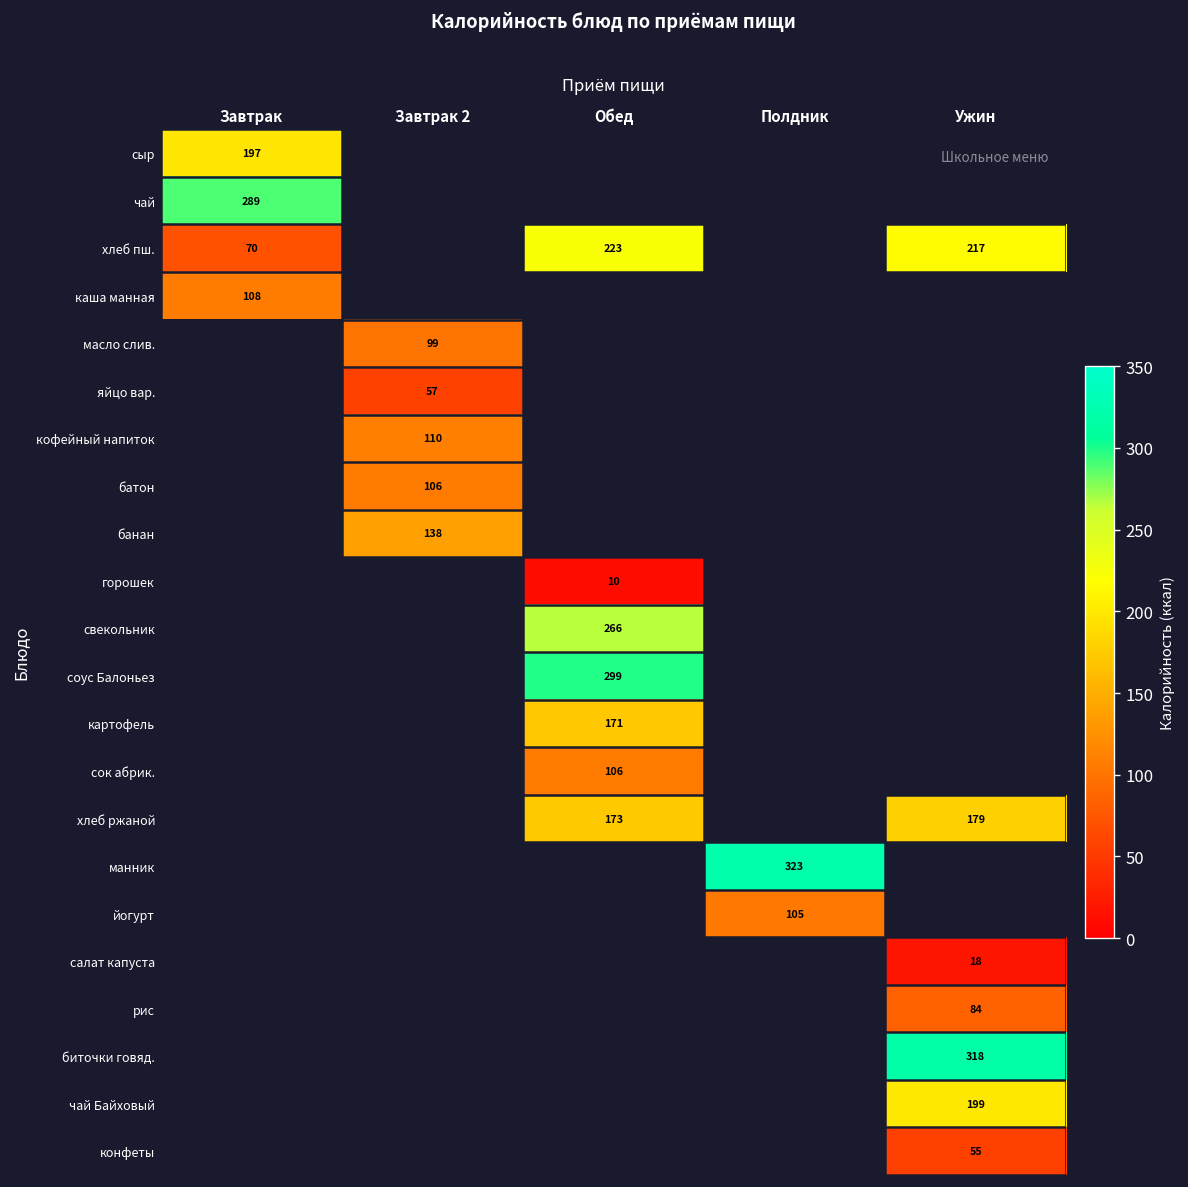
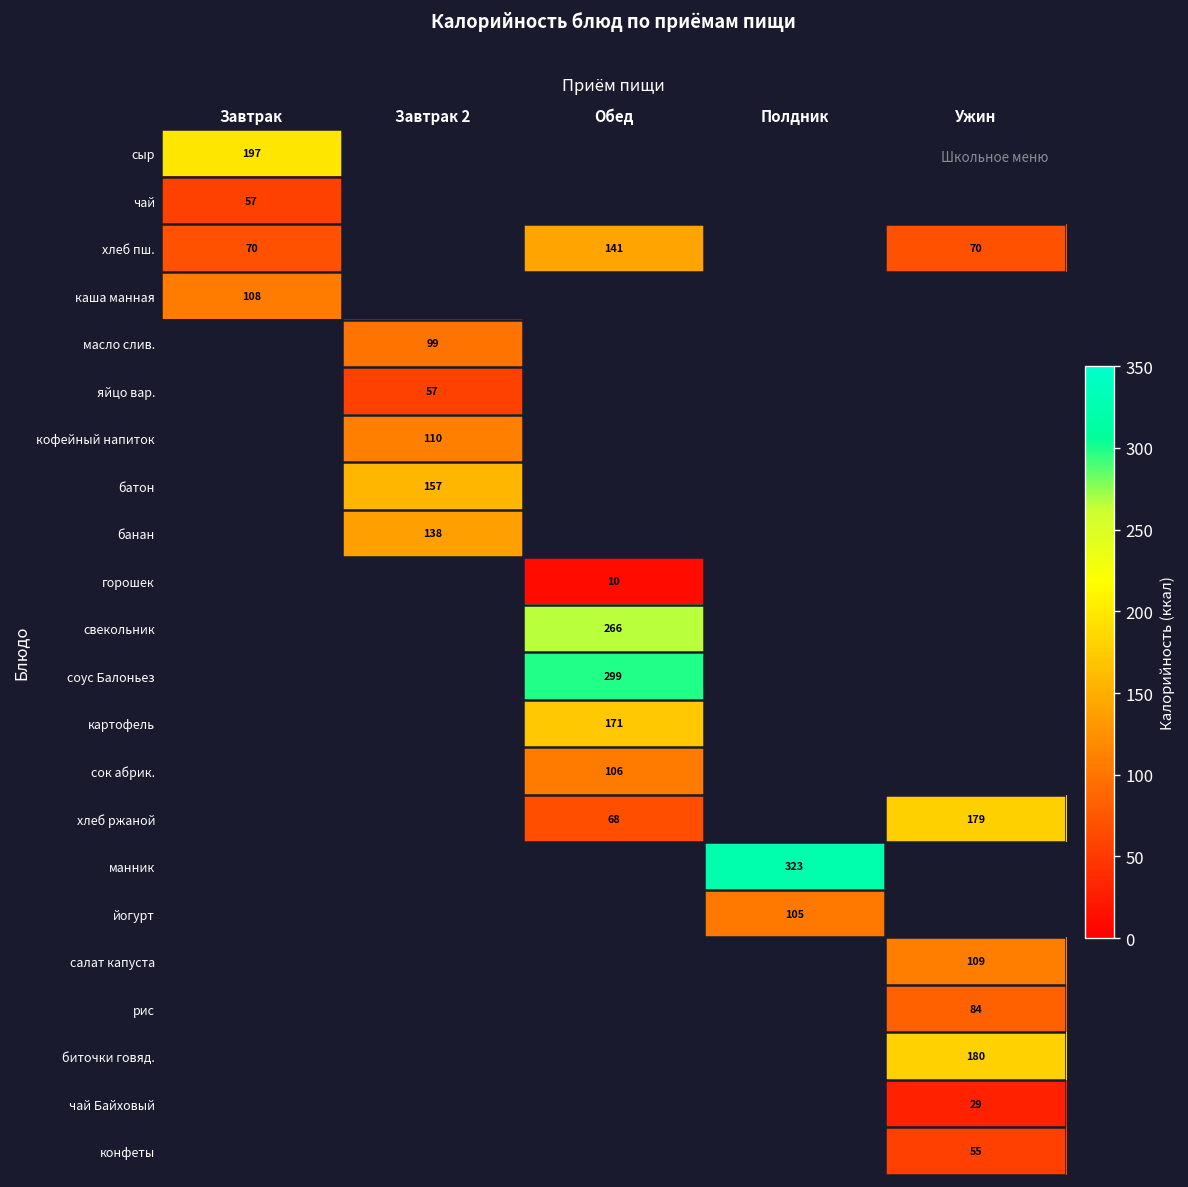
чай, Завтрак: 289 -> 57
хлеб пш., Обед: 223 -> 141
хлеб пш., Ужин: 217 -> 70
батон, Завтрак 2: 106 -> 157
хлеб ржаной, Обед: 173 -> 68
салат капуста, Ужин: 18 -> 109
биточки говяд., Ужин: 318 -> 180
чай Байховый, Ужин: 199 -> 29
